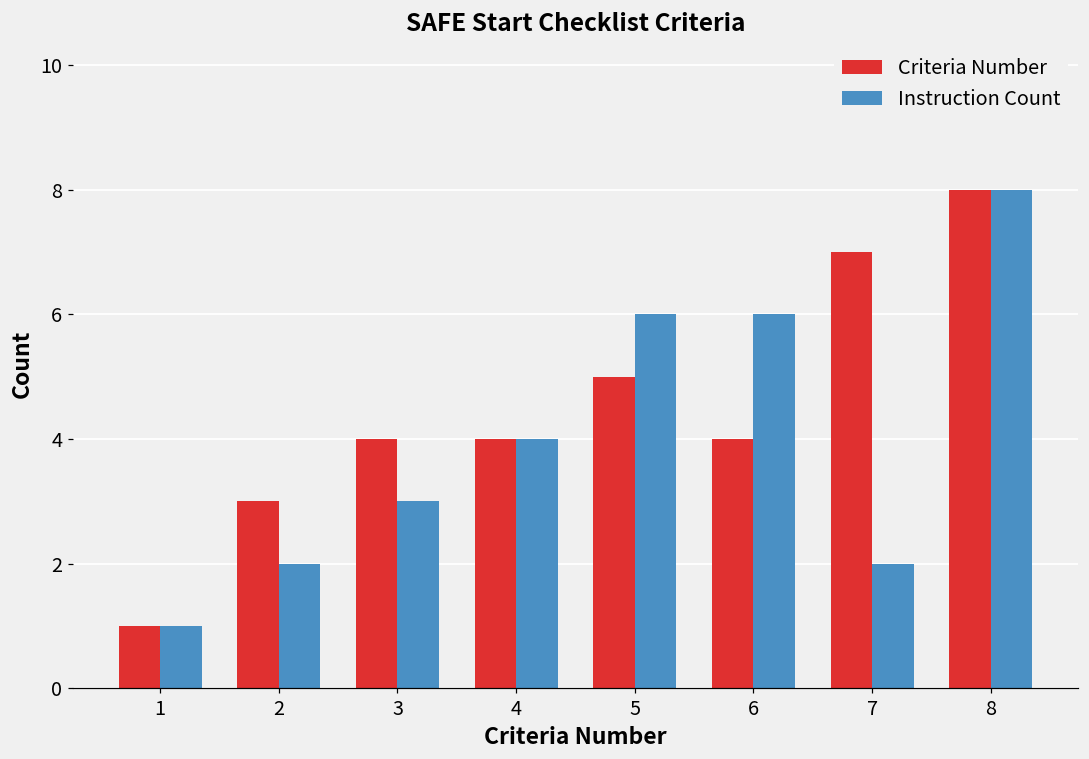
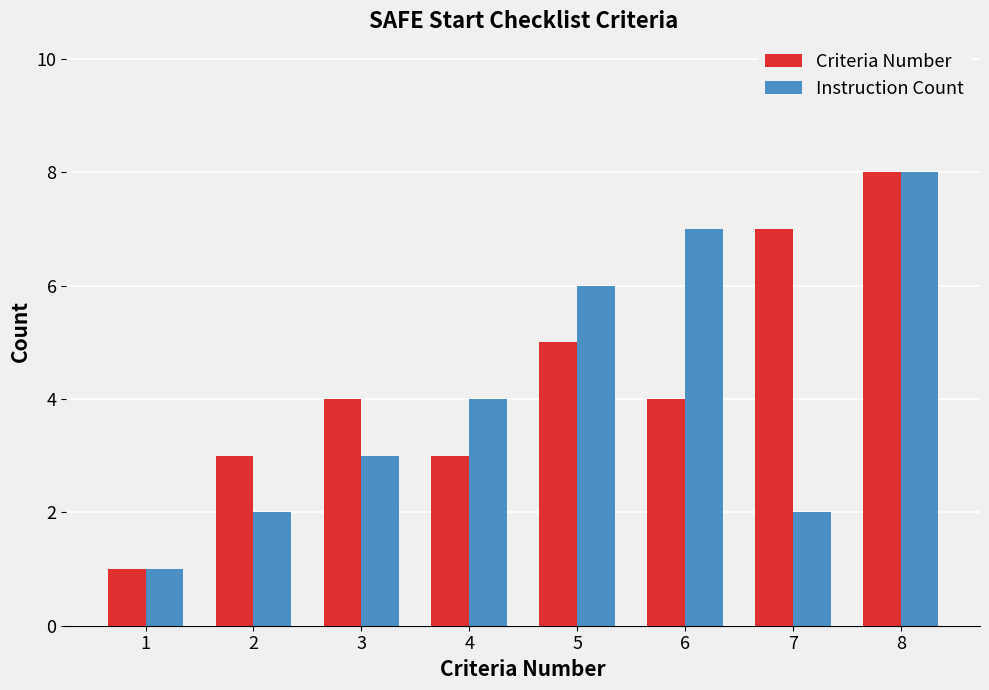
Criteria Number, 4: 4 -> 3
Instruction Count, 6: 6 -> 7
